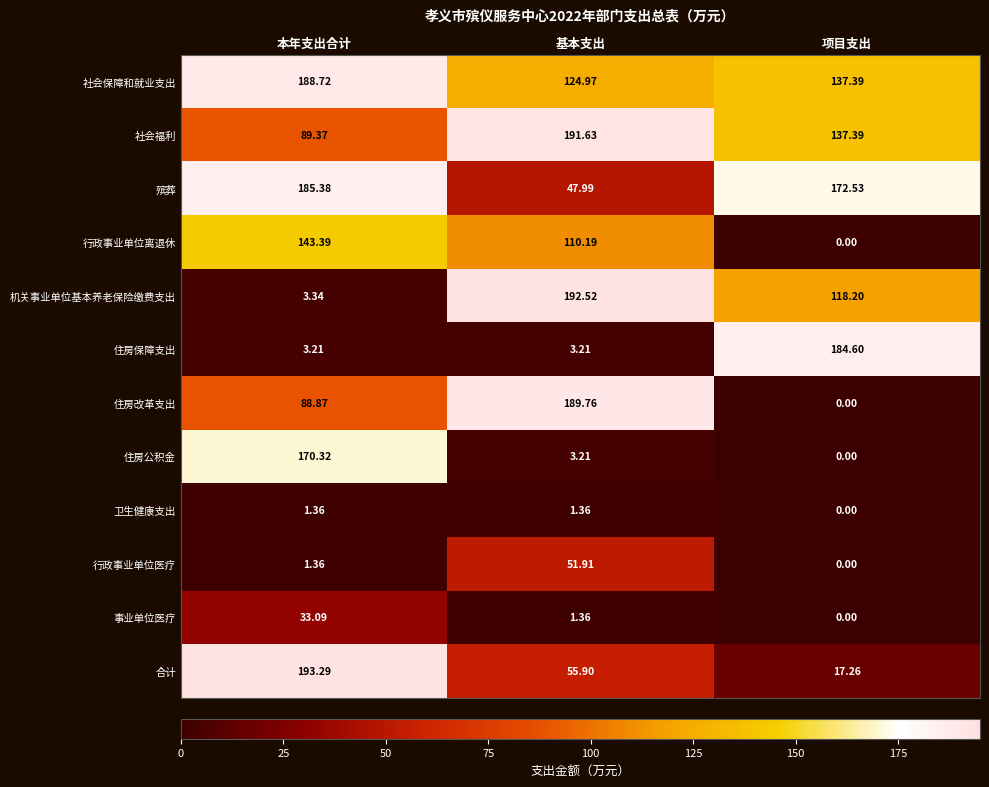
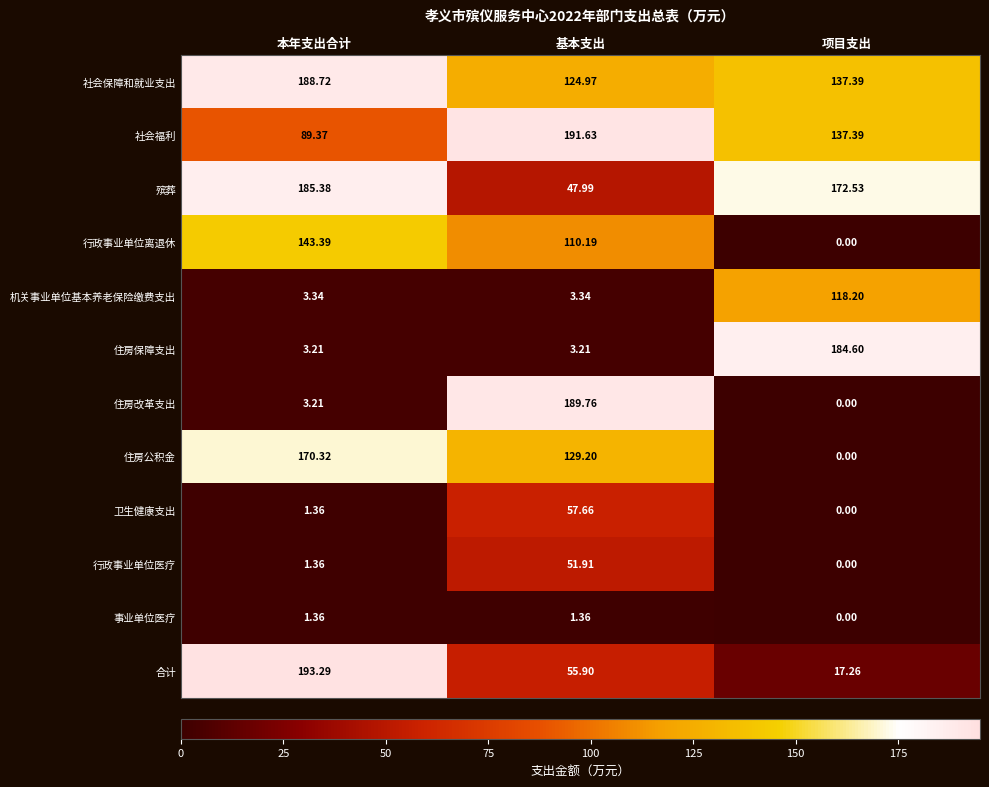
机关事业单位基本养老保险缴费支出, 基本支出: 192.52 -> 3.34
住房改革支出, 本年支出合计: 88.87 -> 3.21
住房公积金, 基本支出: 3.21 -> 129.20
卫生健康支出, 基本支出: 1.36 -> 57.66
事业单位医疗, 本年支出合计: 33.09 -> 1.36
